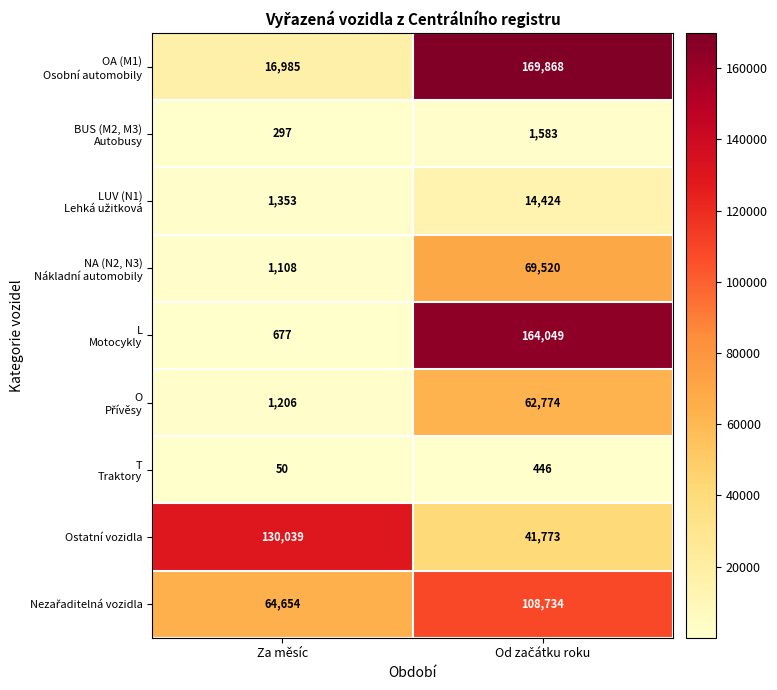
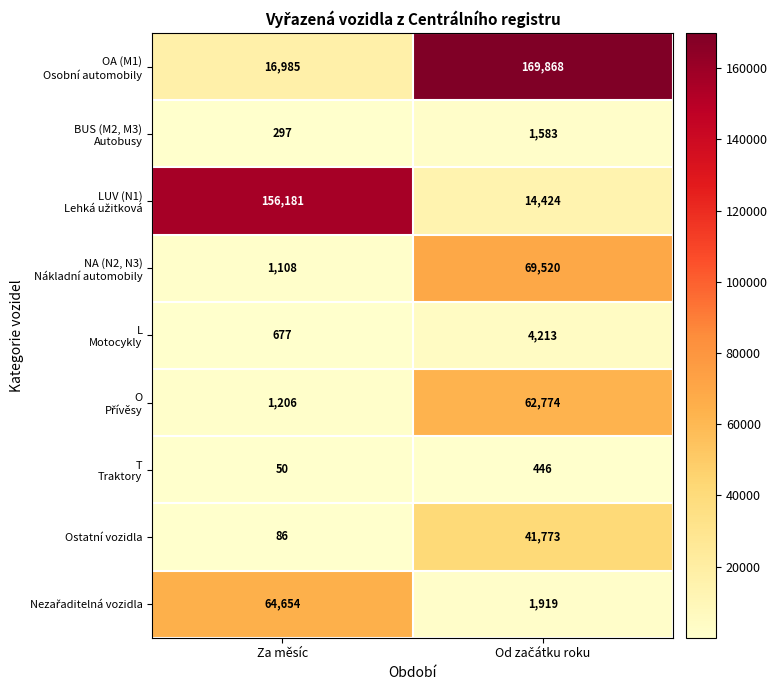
LUV (N1) Lehká užitková, Za měsíc: 1,353 -> 156,181
L Motocykly, Od začátku roku: 164,049 -> 4,213
Ostatní vozidla, Za měsíc: 130,039 -> 86
Nezařaditelná vozidla, Od začátku roku: 108,734 -> 1,919
